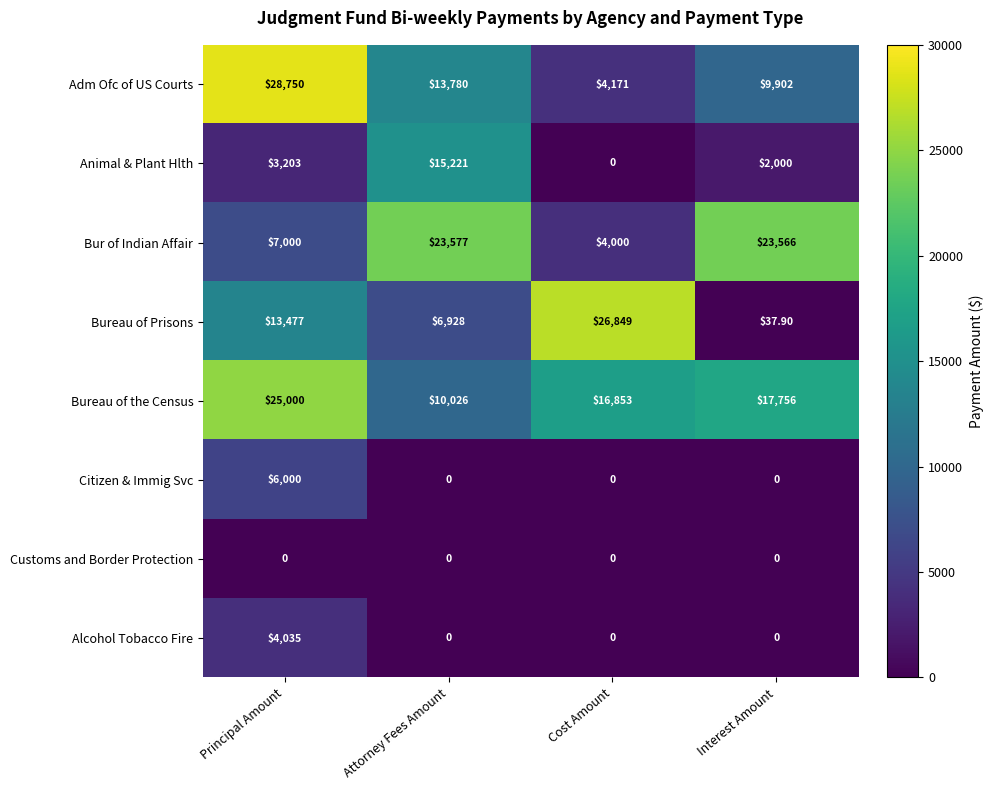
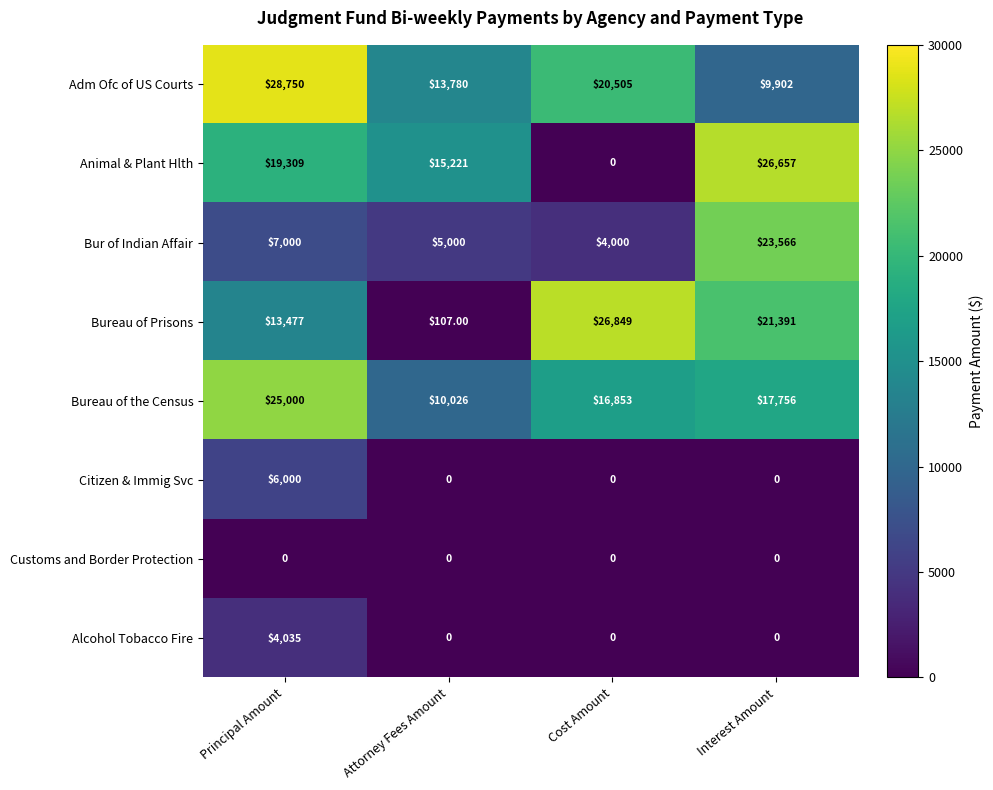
Adm Ofc of US Courts, Cost Amount: $4,171 -> $20,505
Animal & Plant Hlth, Principal Amount: $3,203 -> $19,309
Animal & Plant Hlth, Interest Amount: $2,000 -> $26,657
Bur of Indian Affair, Attorney Fees Amount: $23,577 -> $5,000
Bureau of Prisons, Attorney Fees Amount: $6,928 -> $107.00
Bureau of Prisons, Interest Amount: $37.90 -> $21,391
